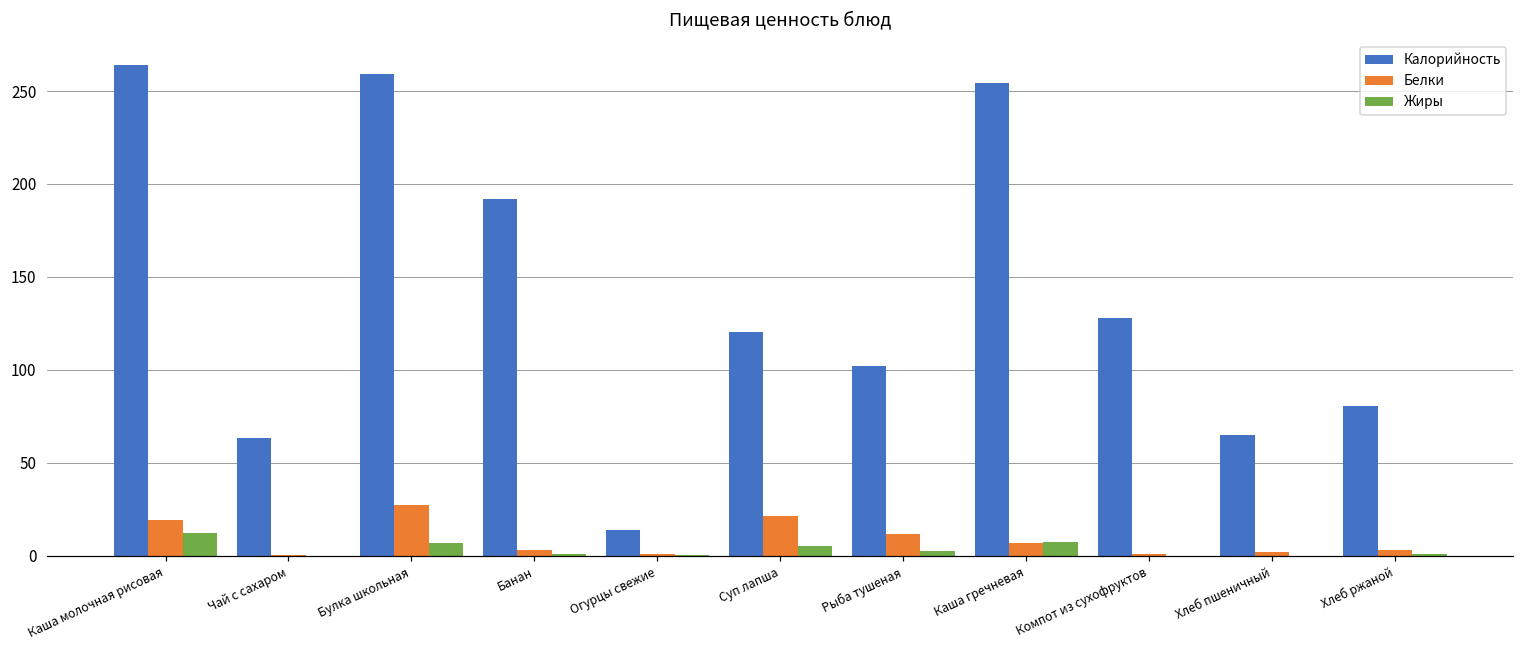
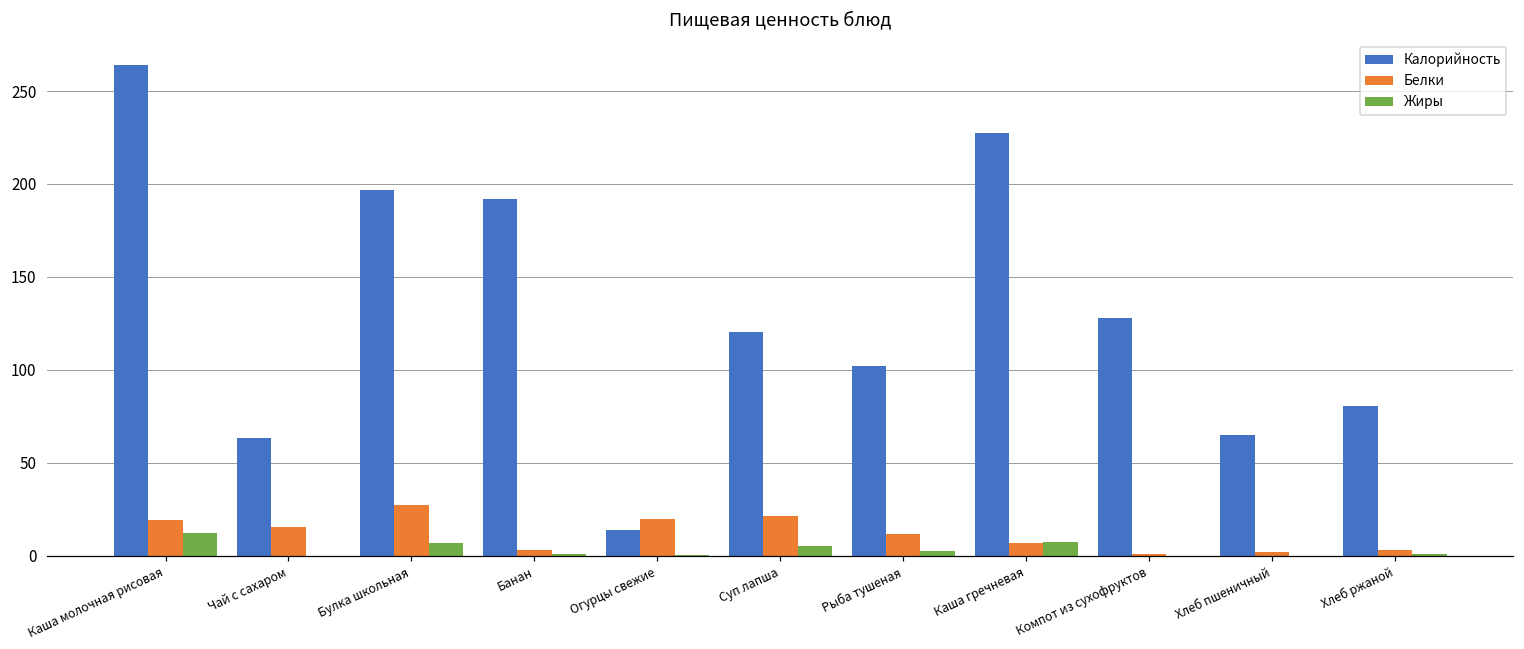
Белки, Чай с сахаром: 0 -> 15
Калорийность, Булка школьная: 259 -> 197
Белки, Огурцы свежие: 1 -> 20
Калорийность, Каша гречневая: 254 -> 227
